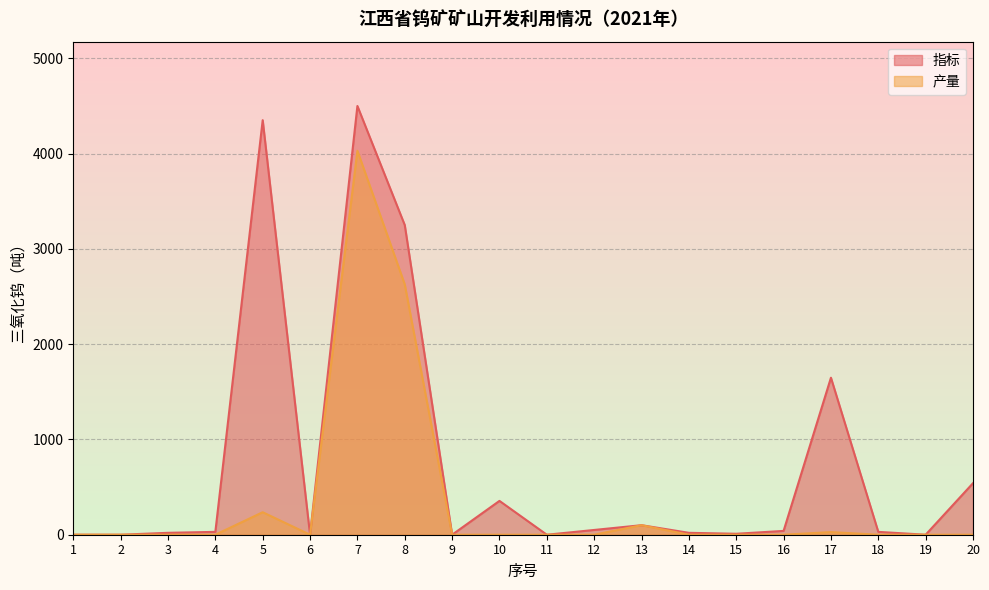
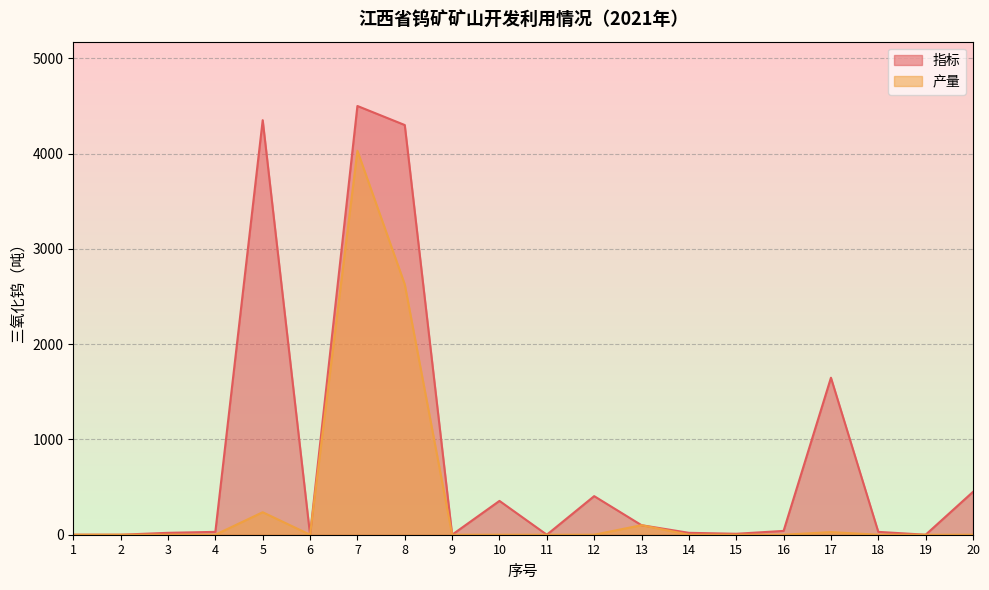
指标, 8: 3300 -> 4300
指标, 12: 100 -> 400
指标, 20: 540 -> 450
